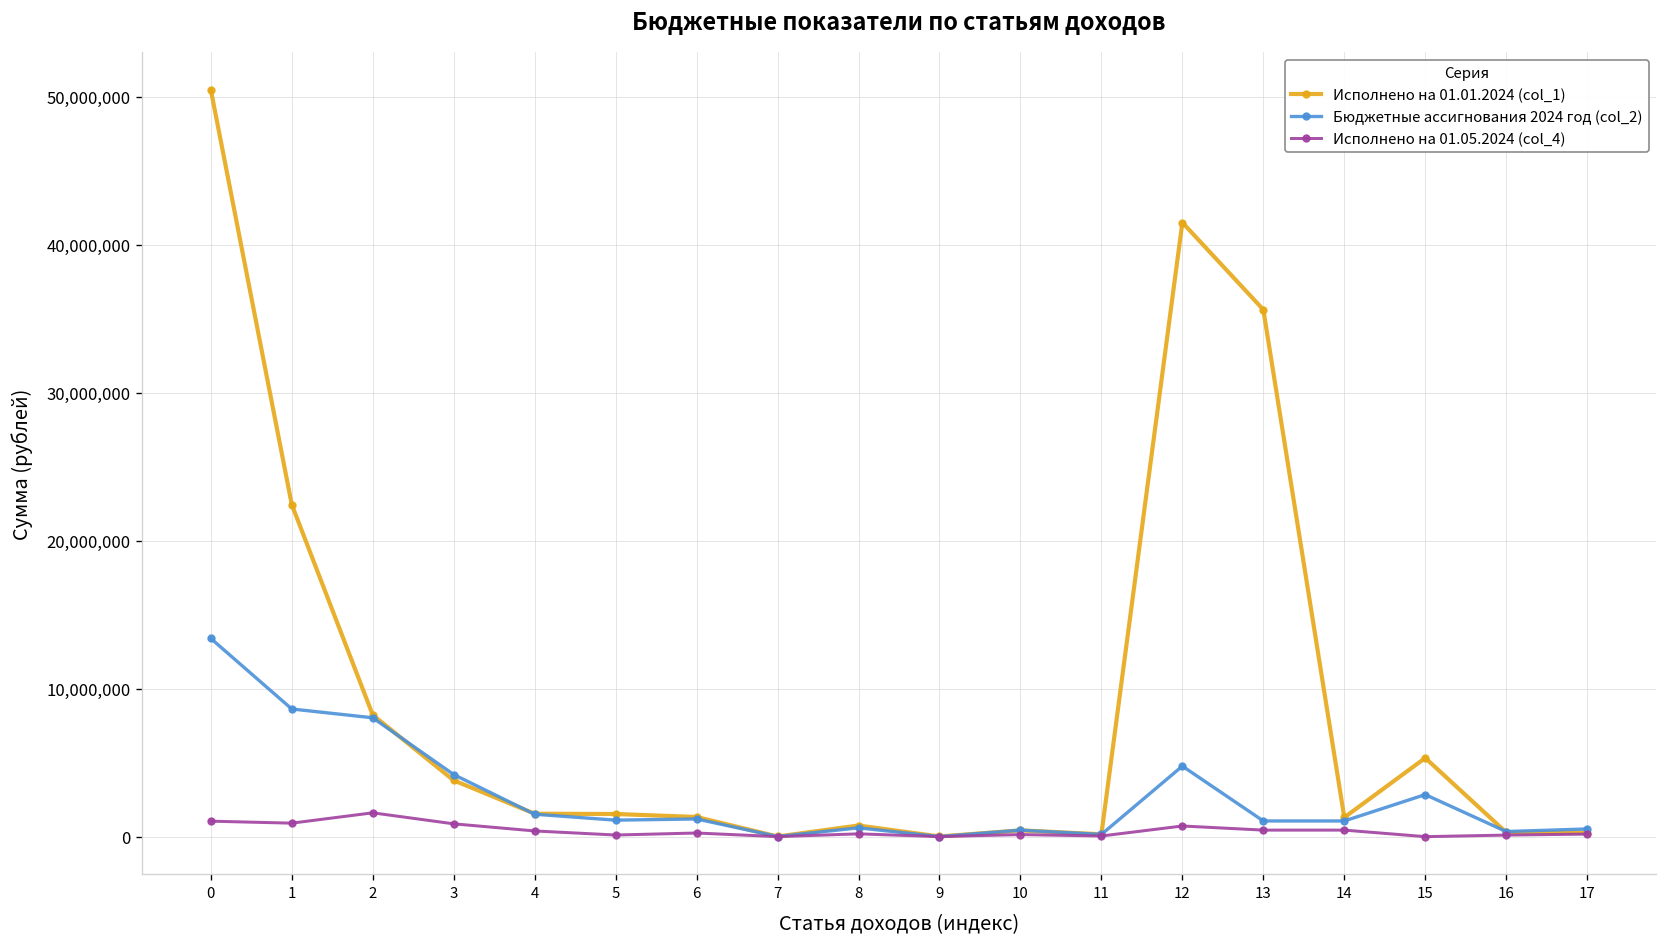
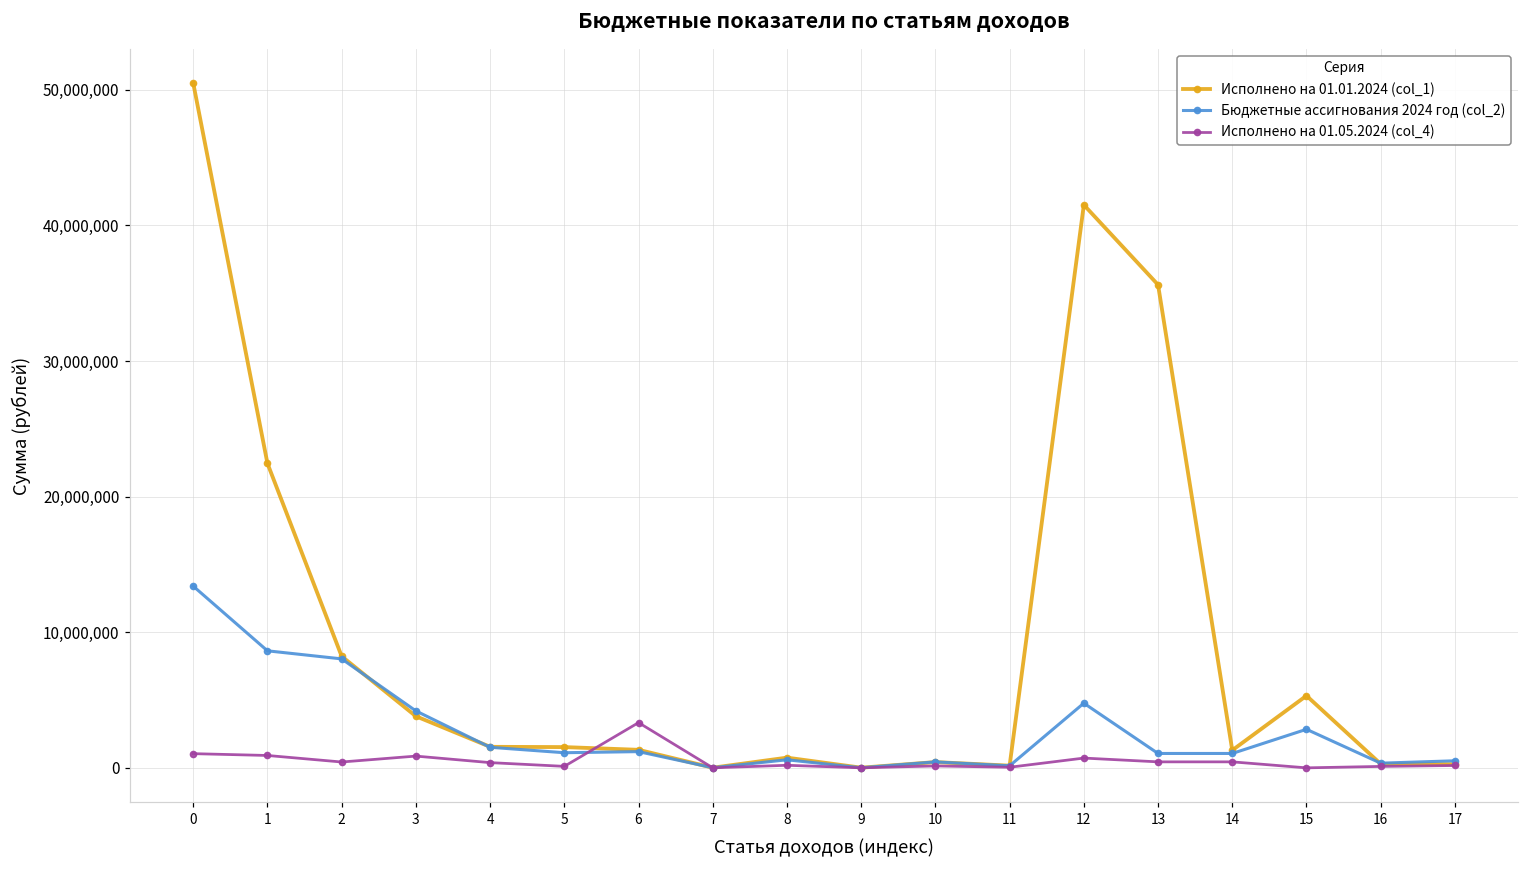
Исполнено на 01.05.2024 (col_4), 2: 1,600,000 -> 400,000
Исполнено на 01.05.2024 (col_4), 6: 200,000 -> 3,300,000
